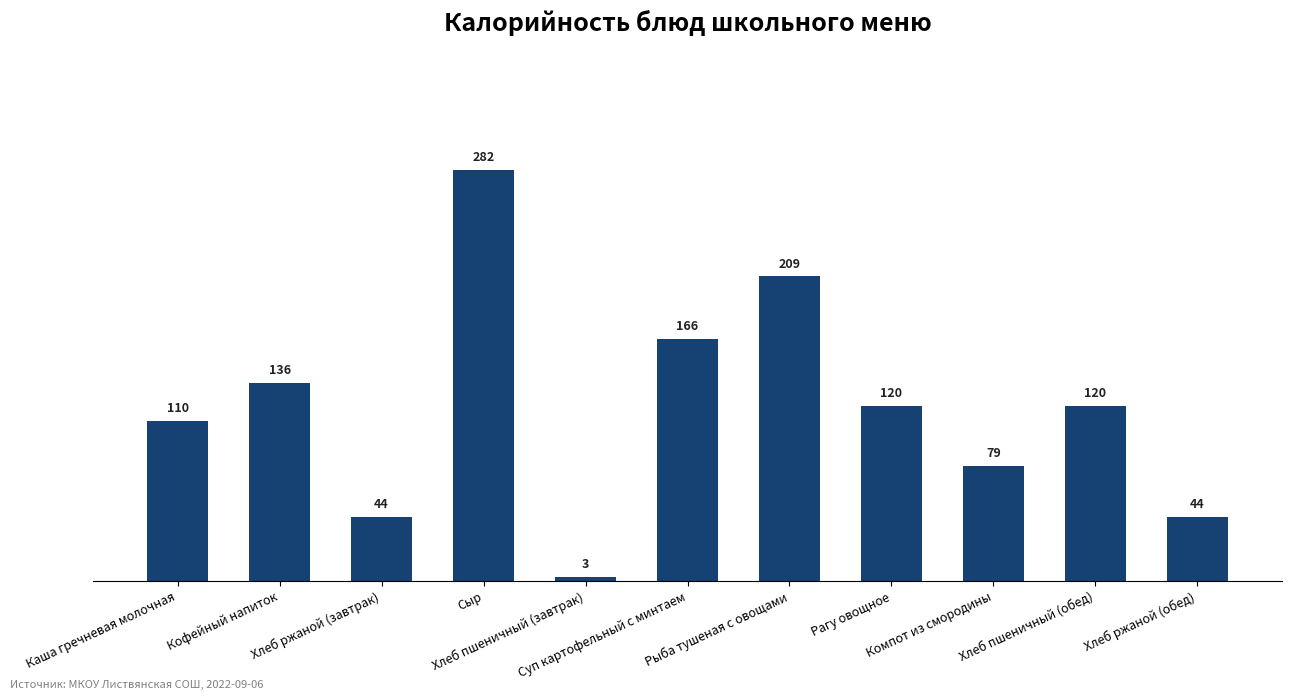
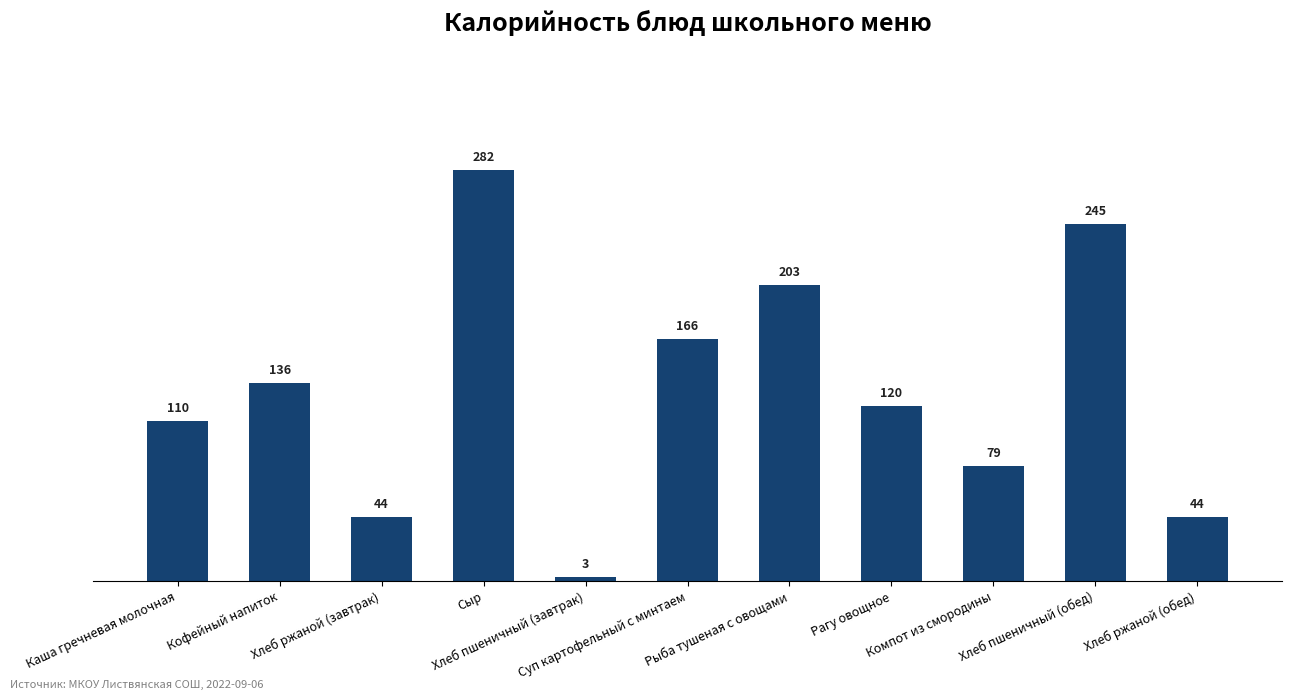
Рыба тушеная с овощами: 209 -> 203
Хлеб пшеничный (обед): 120 -> 245
